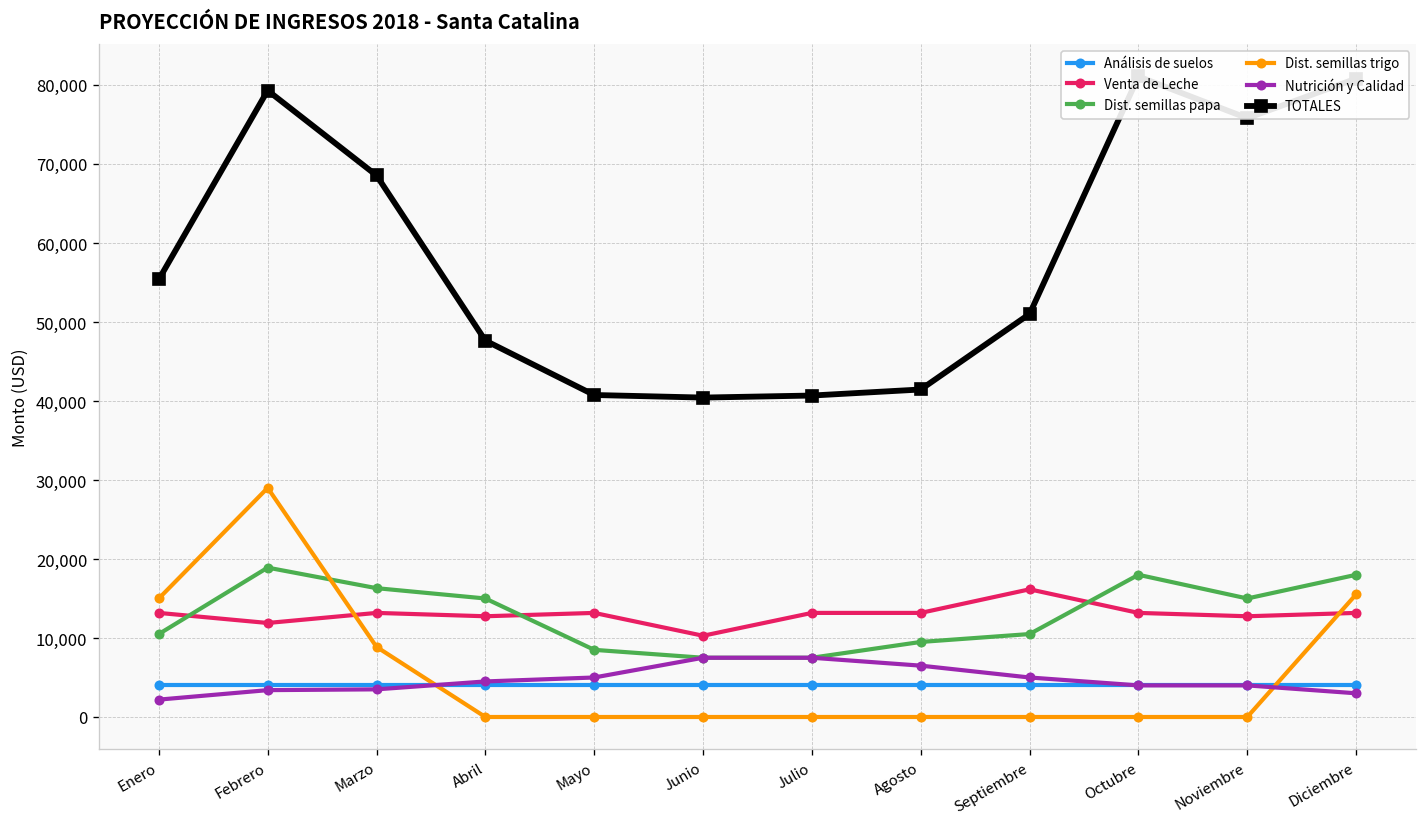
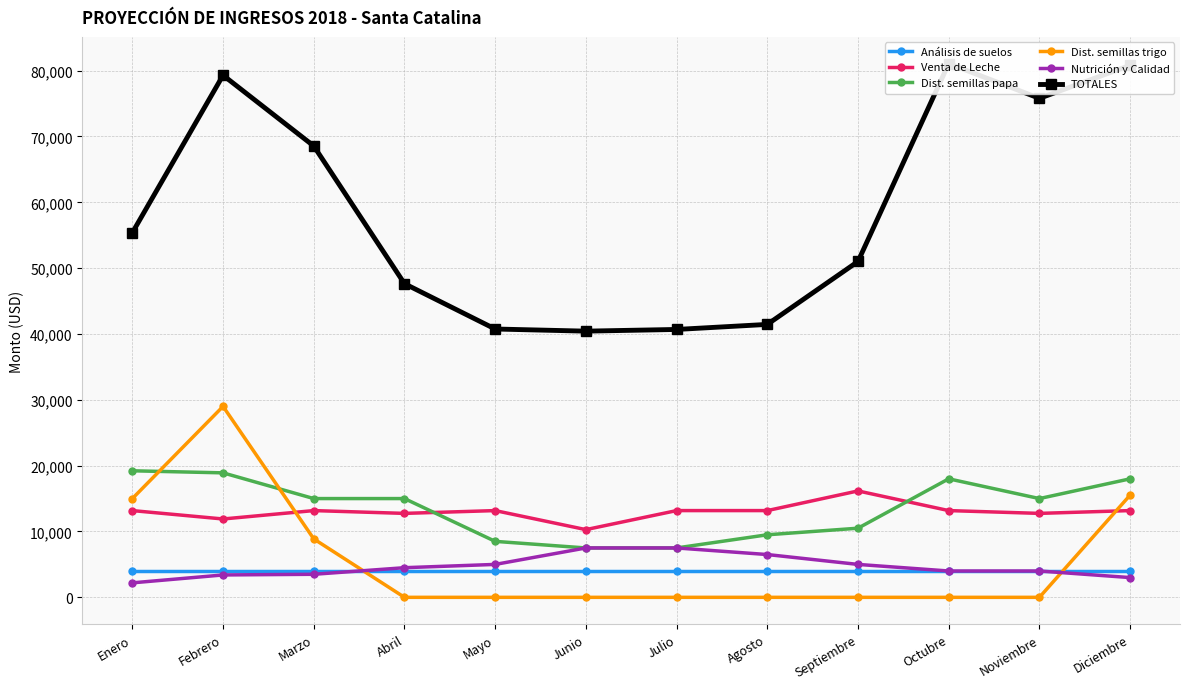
Dist. semillas papa, Enero: 11,000 -> 19,000
Dist. semillas papa, Marzo: 16,000 -> 15,000
